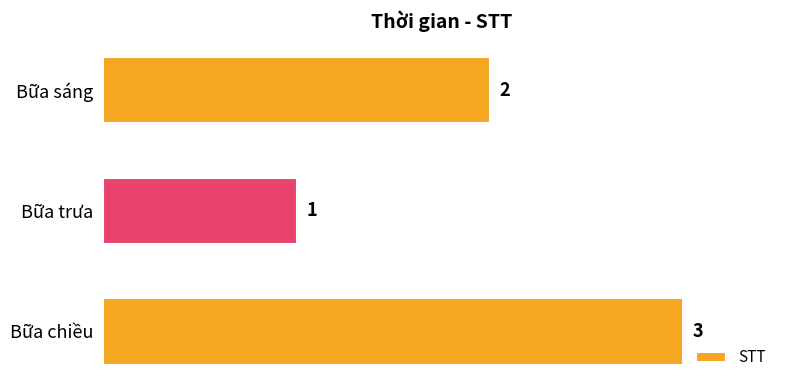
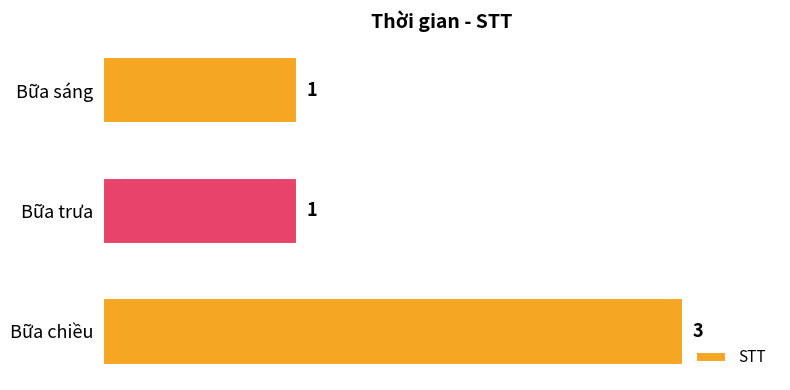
Bữa sáng: 2 -> 1
